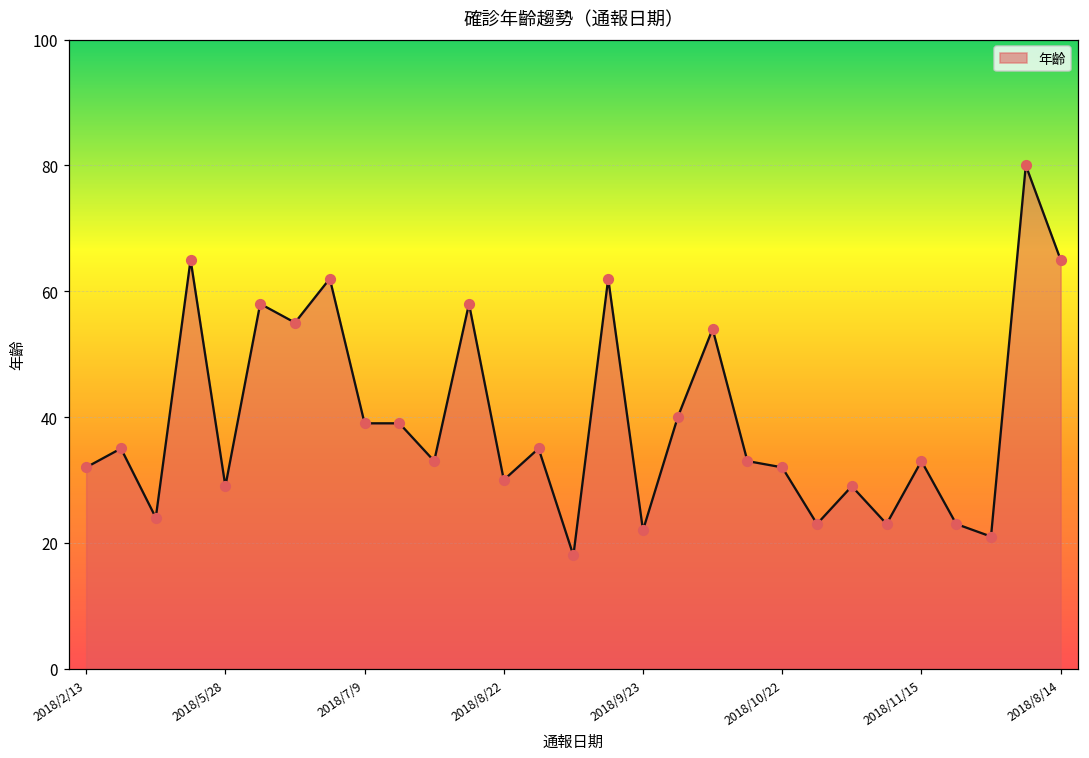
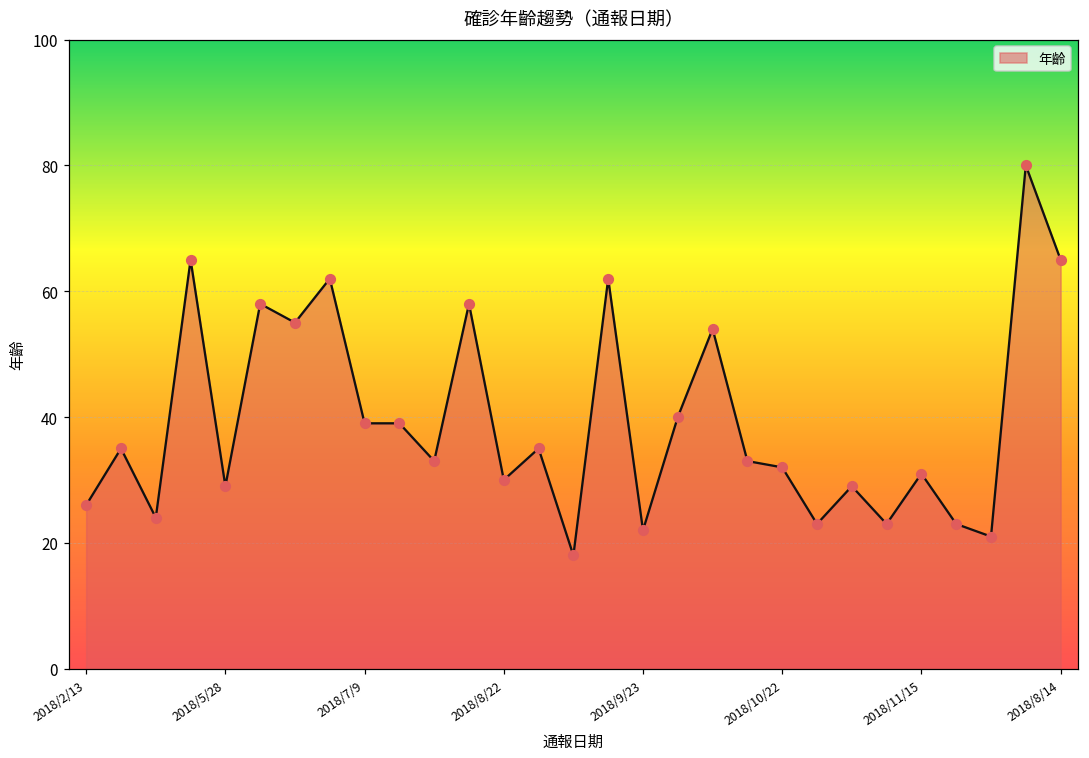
2018/2/13: 32 -> 26
2018/11/15: 33 -> 31
